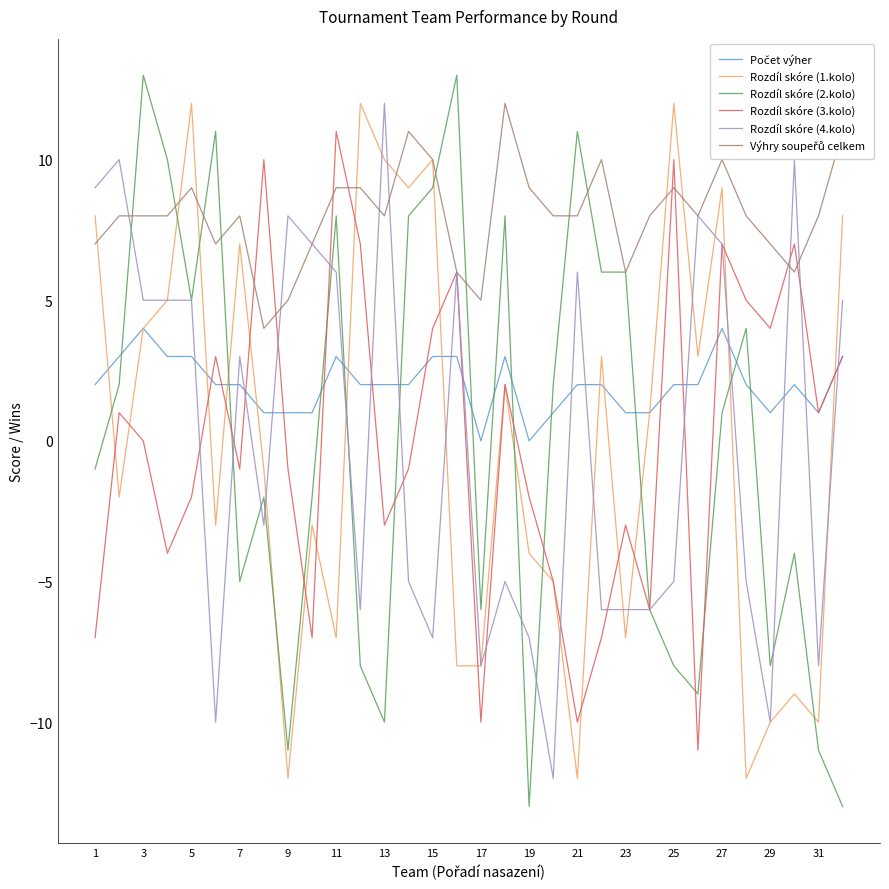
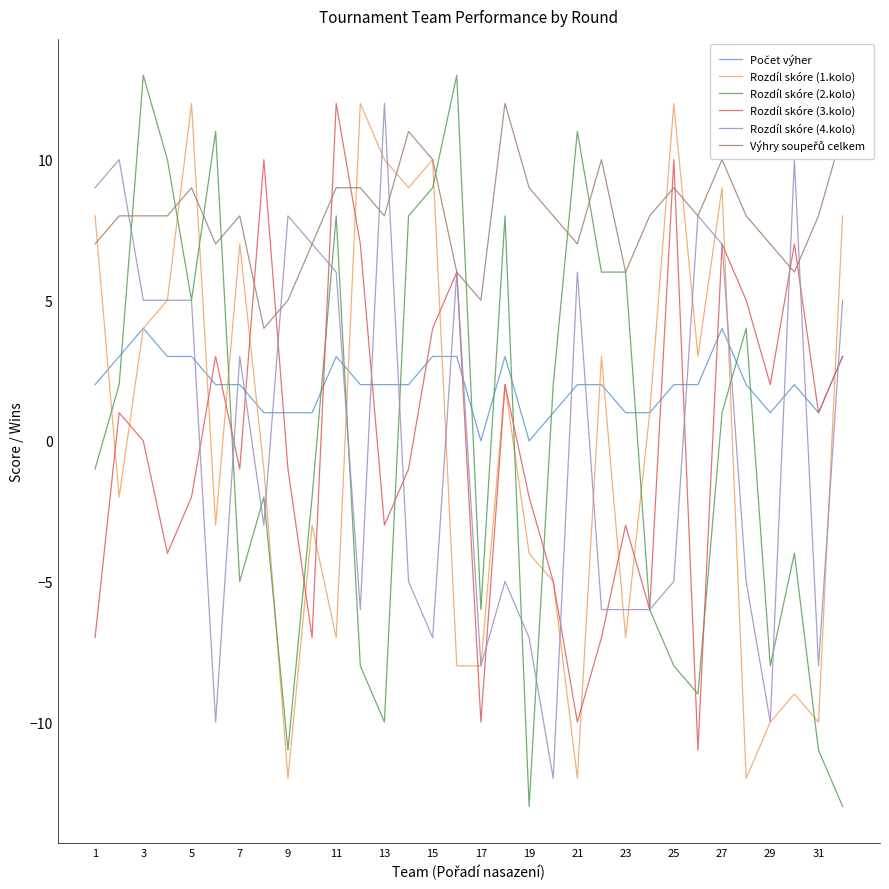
Rozdíl skóre (3.kolo), 11: 11 -> 12
Výhry soupeřů celkem, 21: 8 -> 7
Rozdíl skóre (3.kolo), 29: 4 -> 2
